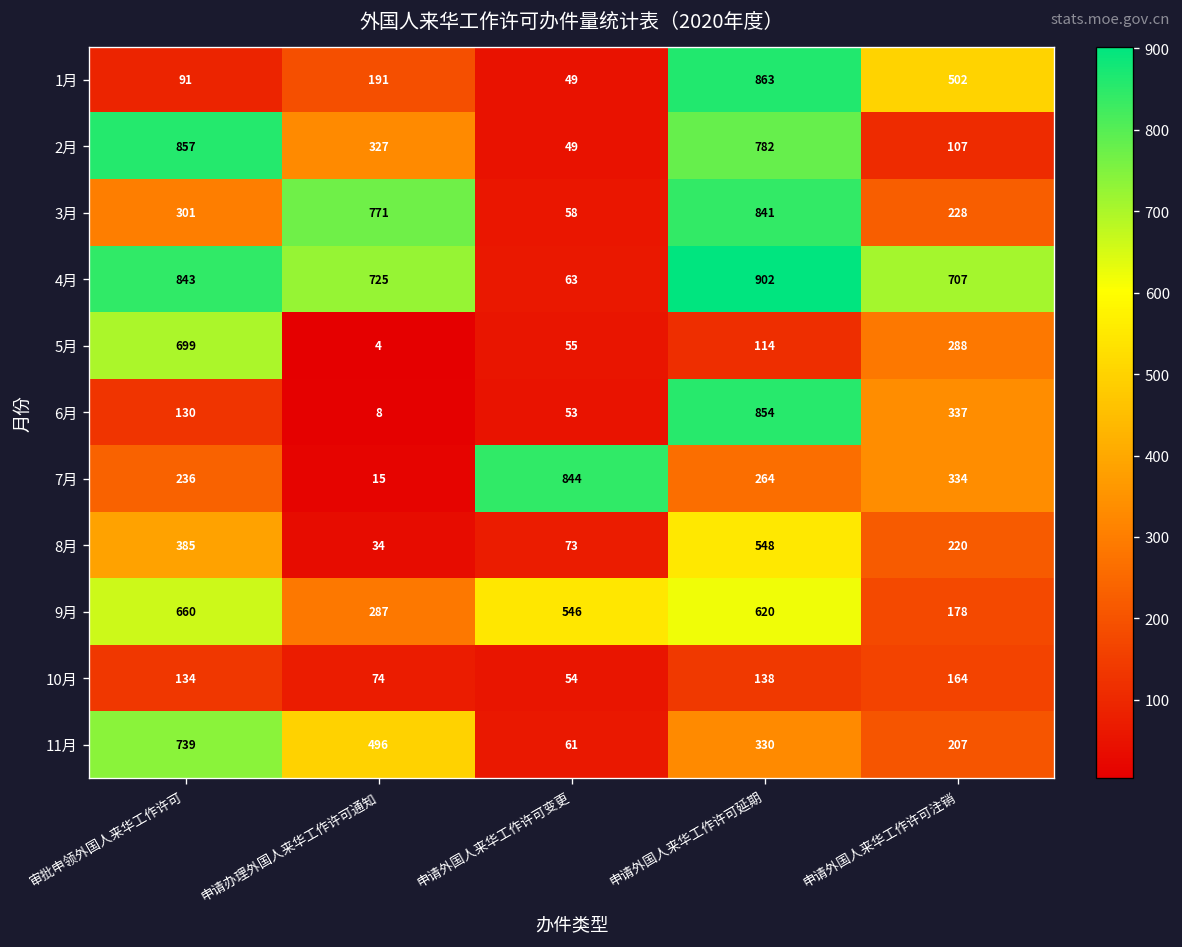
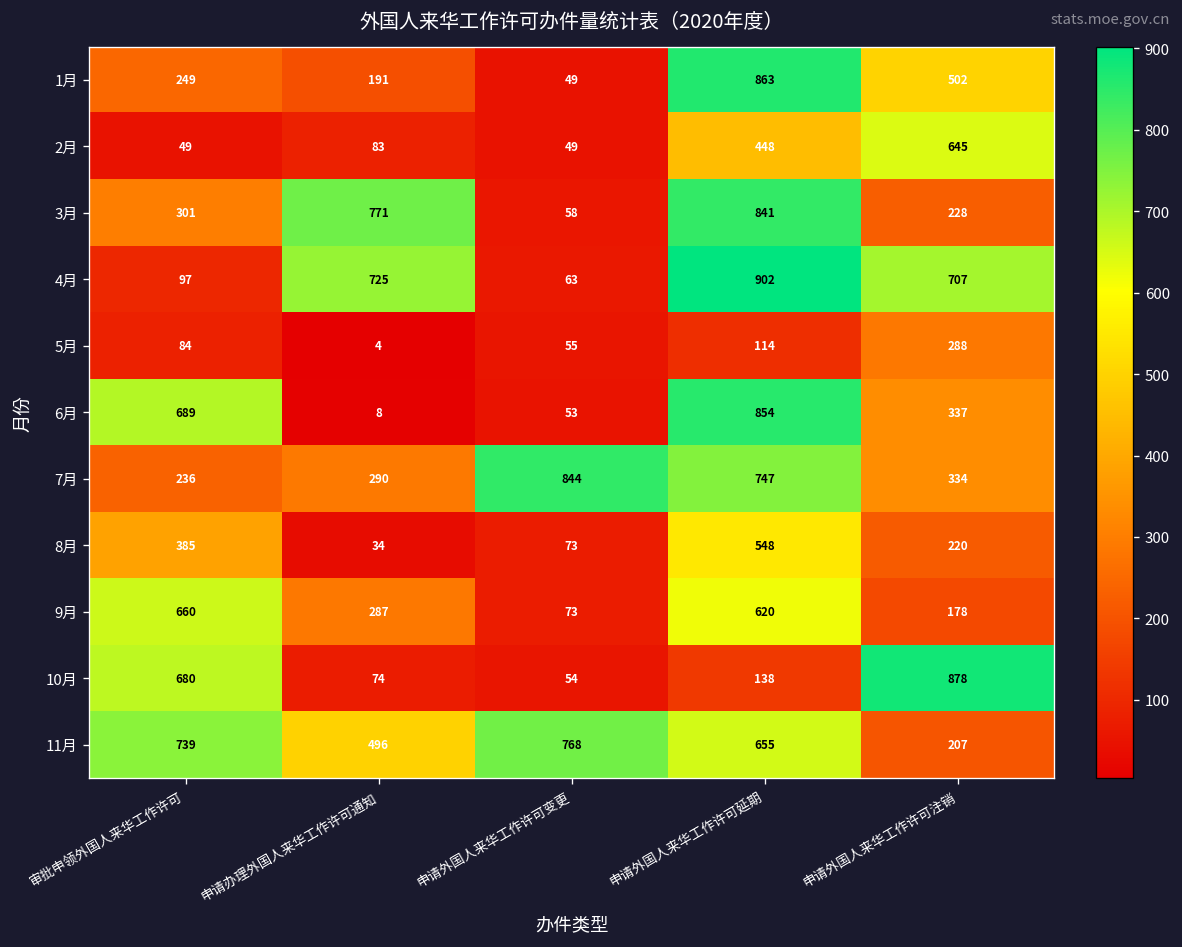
1月, 审批申领外国人来华工作许可: 91 -> 249
2月, 审批申领外国人来华工作许可: 857 -> 49
2月, 申请办理外国人来华工作许可通知: 327 -> 83
2月, 申请外国人来华工作许可延期: 782 -> 448
2月, 申请外国人来华工作许可注销: 107 -> 645
4月, 审批申领外国人来华工作许可: 843 -> 97
5月, 审批申领外国人来华工作许可: 699 -> 84
6月, 审批申领外国人来华工作许可: 130 -> 689
7月, 申请办理外国人来华工作许可通知: 15 -> 290
7月, 申请外国人来华工作许可延期: 264 -> 747
9月, 申请外国人来华工作许可变更: 546 -> 73
10月, 审批申领外国人来华工作许可: 134 -> 680
10月, 申请外国人来华工作许可注销: 164 -> 878
11月, 申请外国人来华工作许可变更: 61 -> 768
11月, 申请外国人来华工作许可延期: 330 -> 655
